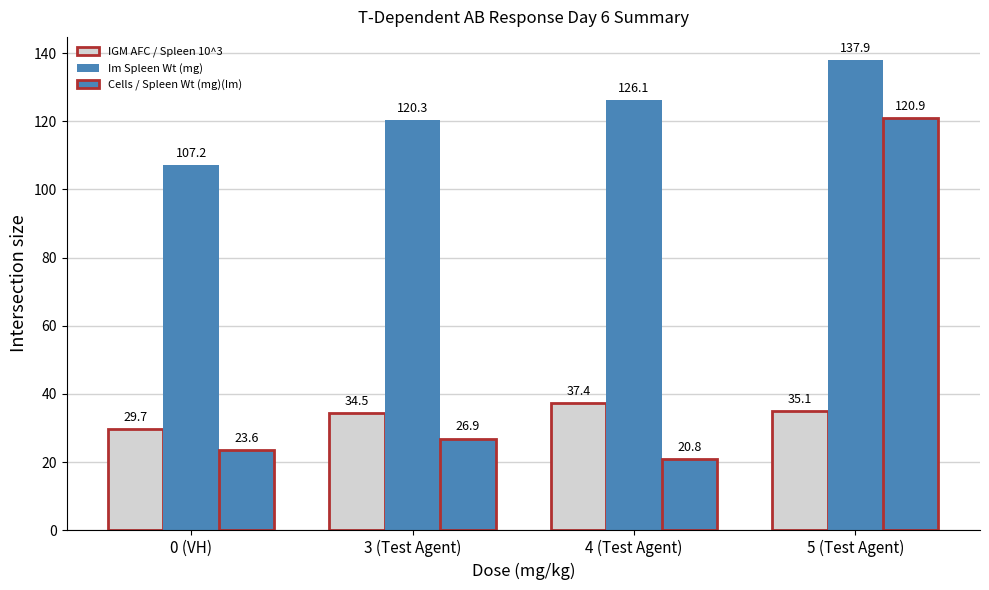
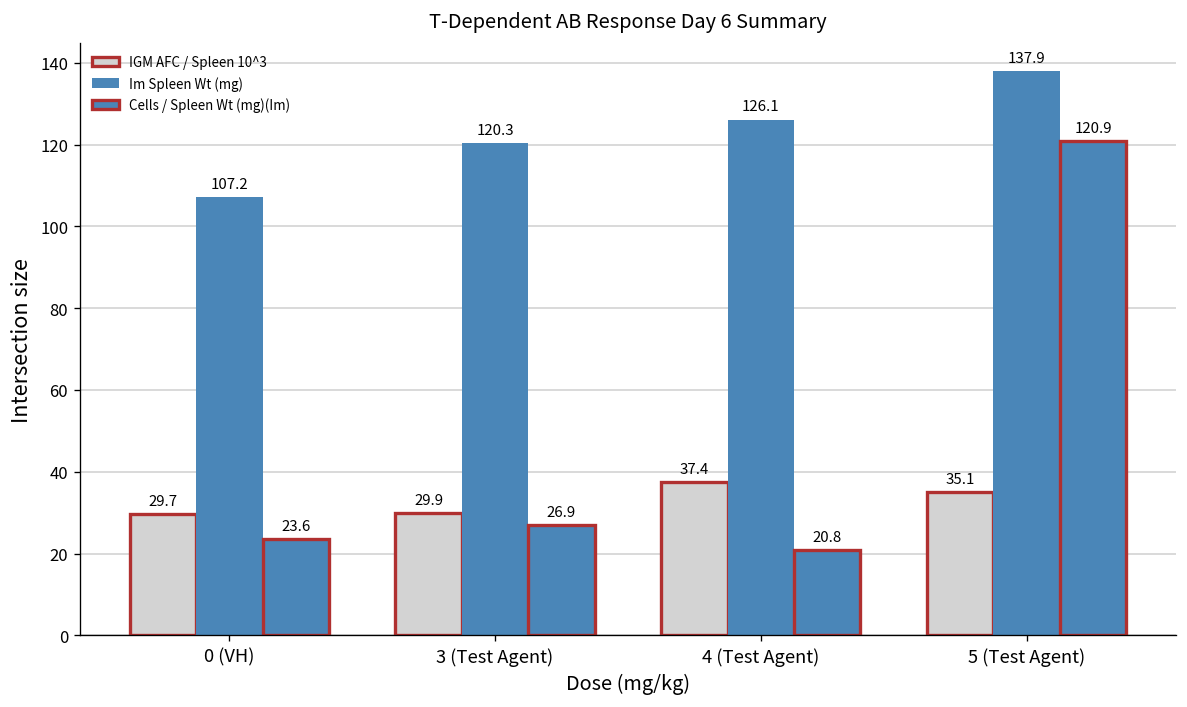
IGM AFC / Spleen 10^3, 3 (Test Agent): 34.5 -> 29.9
